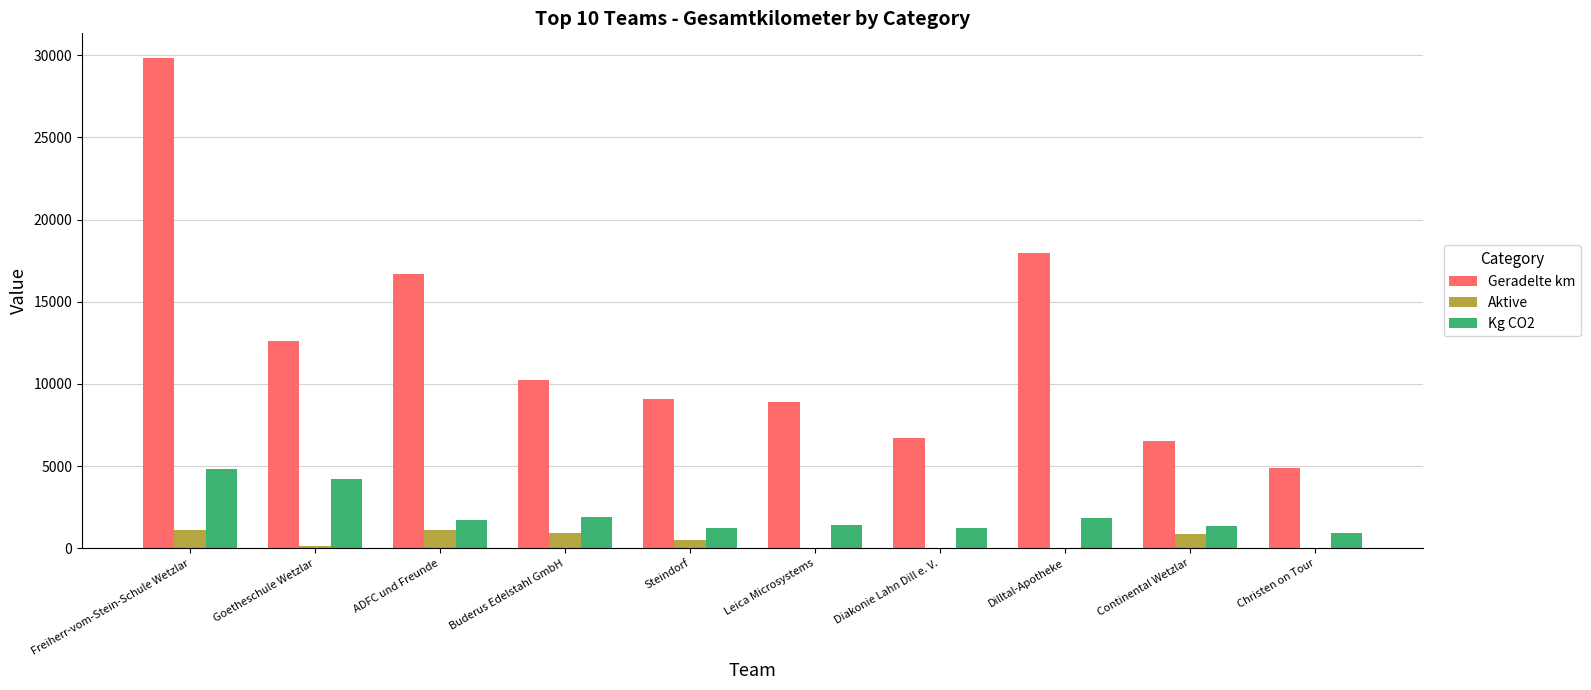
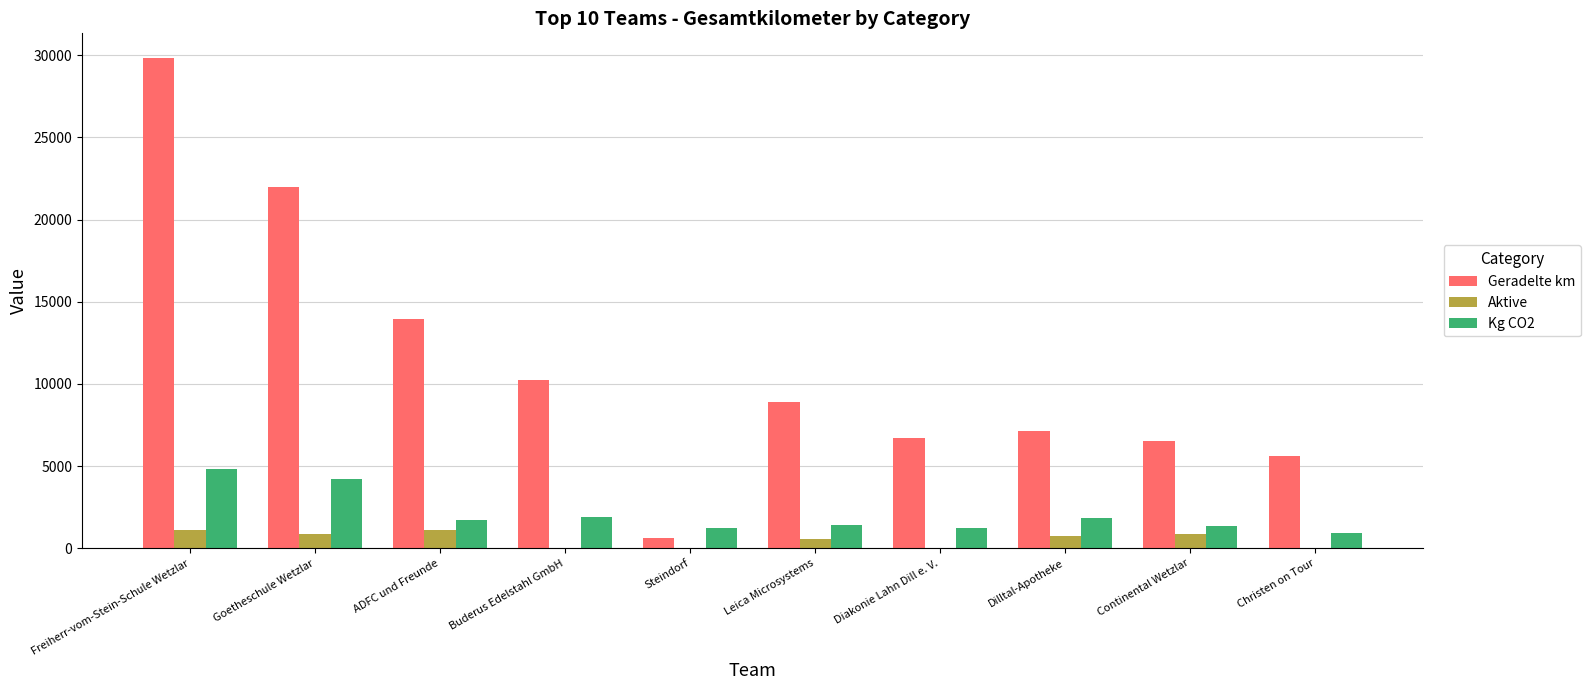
Geradelte km, Goetheschule Wetzlar: 12600 -> 22000
Aktive, Goetheschule Wetzlar: 200 -> 900
Geradelte km, ADFC und Freunde: 16700 -> 13900
Aktive, Buderus Edelstahl GmbH: 1000 -> 100
Geradelte km, Steindorf: 9100 -> 600
Aktive, Steindorf: 500 -> 0
Aktive, Leica Microsystems: 0 -> 600
Geradelte km, Dilltal-Apotheke: 18000 -> 7100
Aktive, Dilltal-Apotheke: 0 -> 800
Geradelte km, Christen on Tour: 4900 -> 5600
